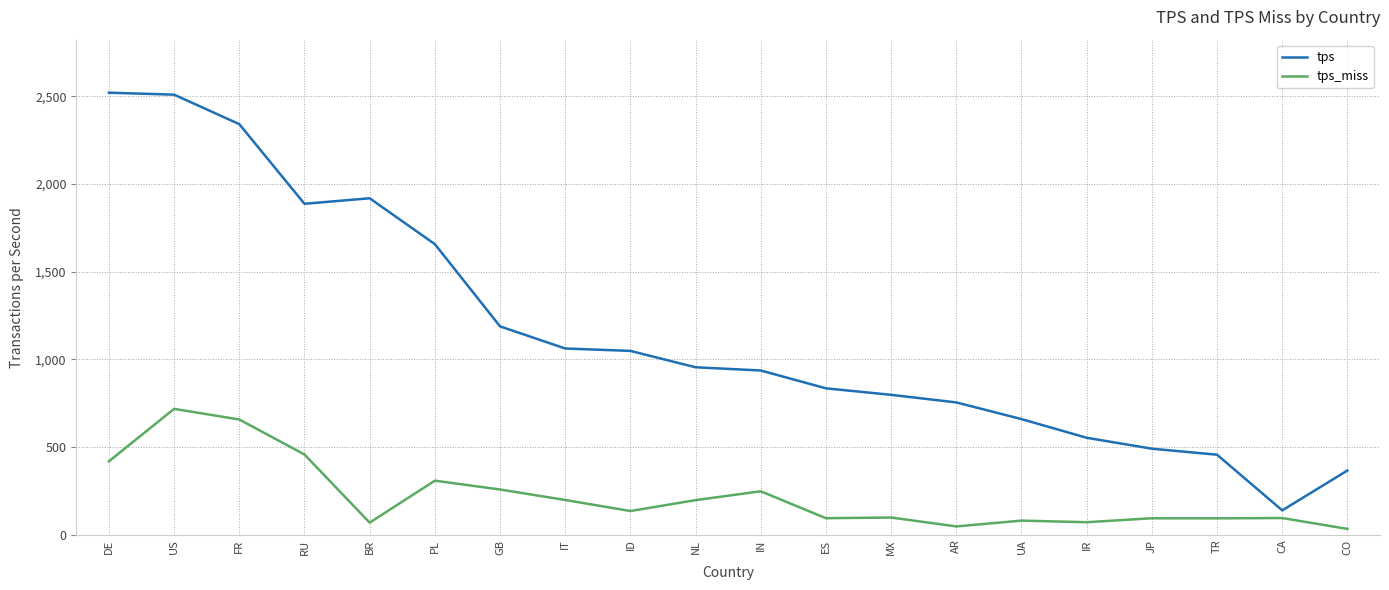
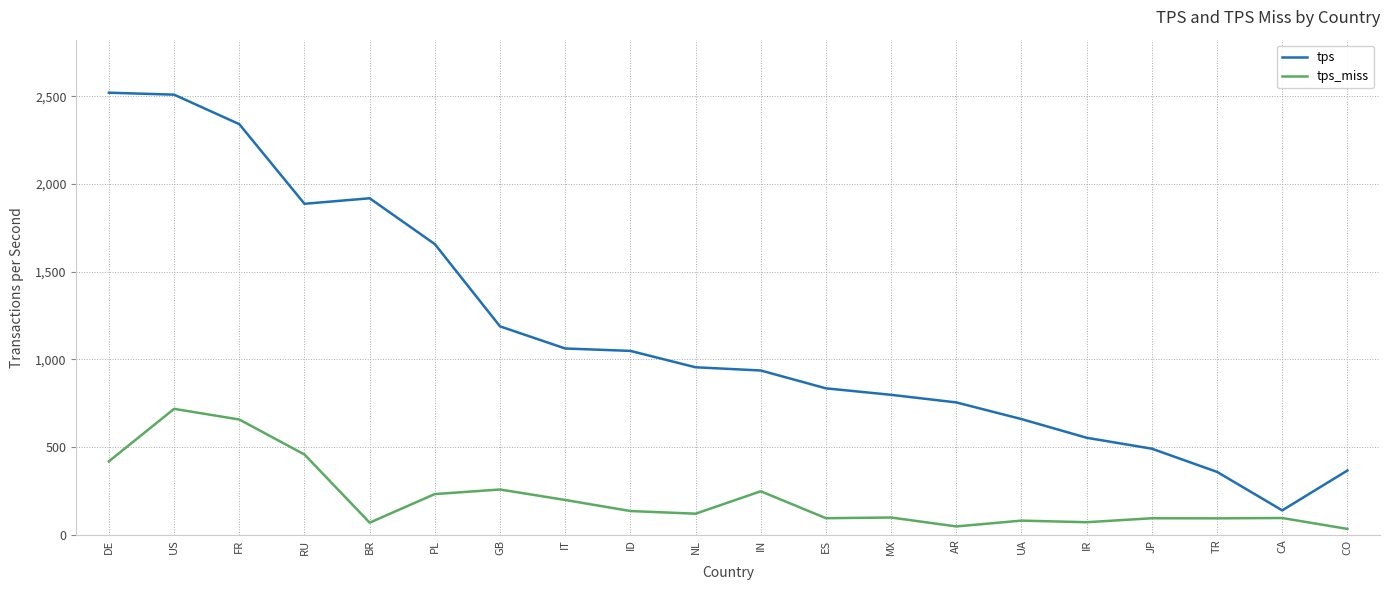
tps_miss, PL: 310 -> 230
tps_miss, NL: 200 -> 120
tps, TR: 460 -> 360
